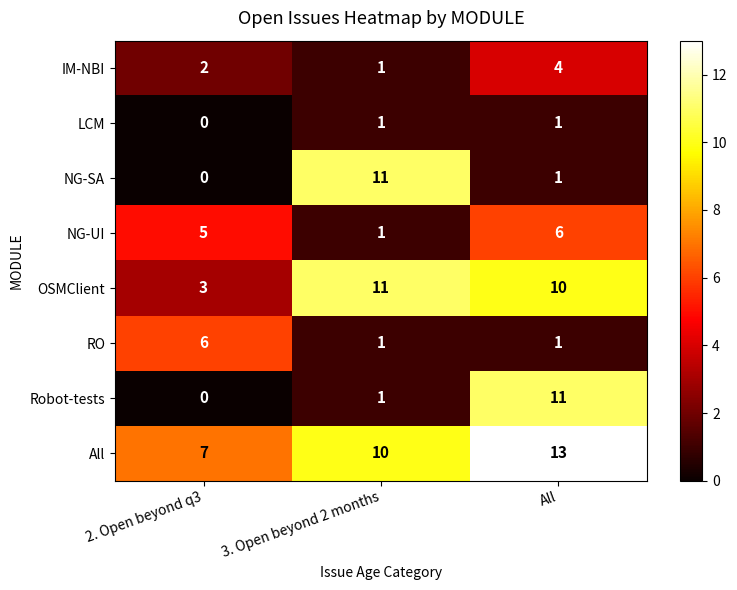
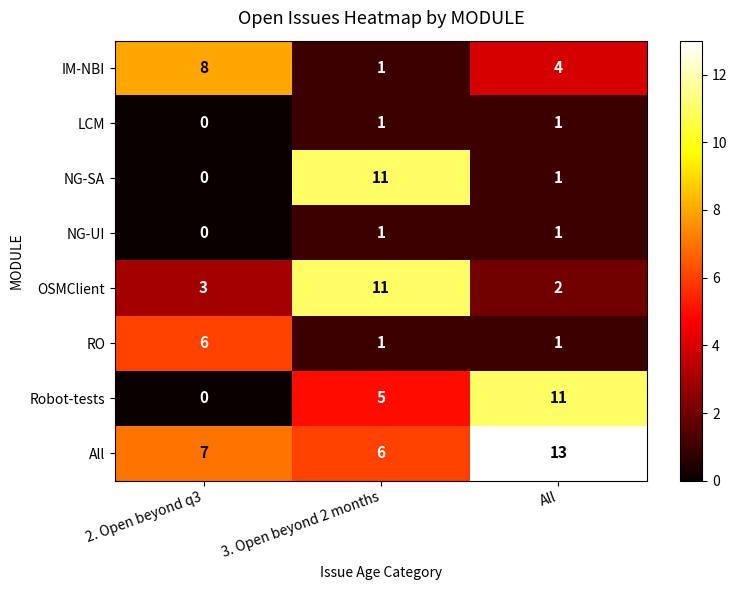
IM-NBI, 2. Open beyond q3: 2 -> 8
NG-UI, 2. Open beyond q3: 5 -> 0
NG-UI, All: 6 -> 1
OSMClient, All: 10 -> 2
Robot-tests, 3. Open beyond 2 months: 1 -> 5
All, 3. Open beyond 2 months: 10 -> 6
